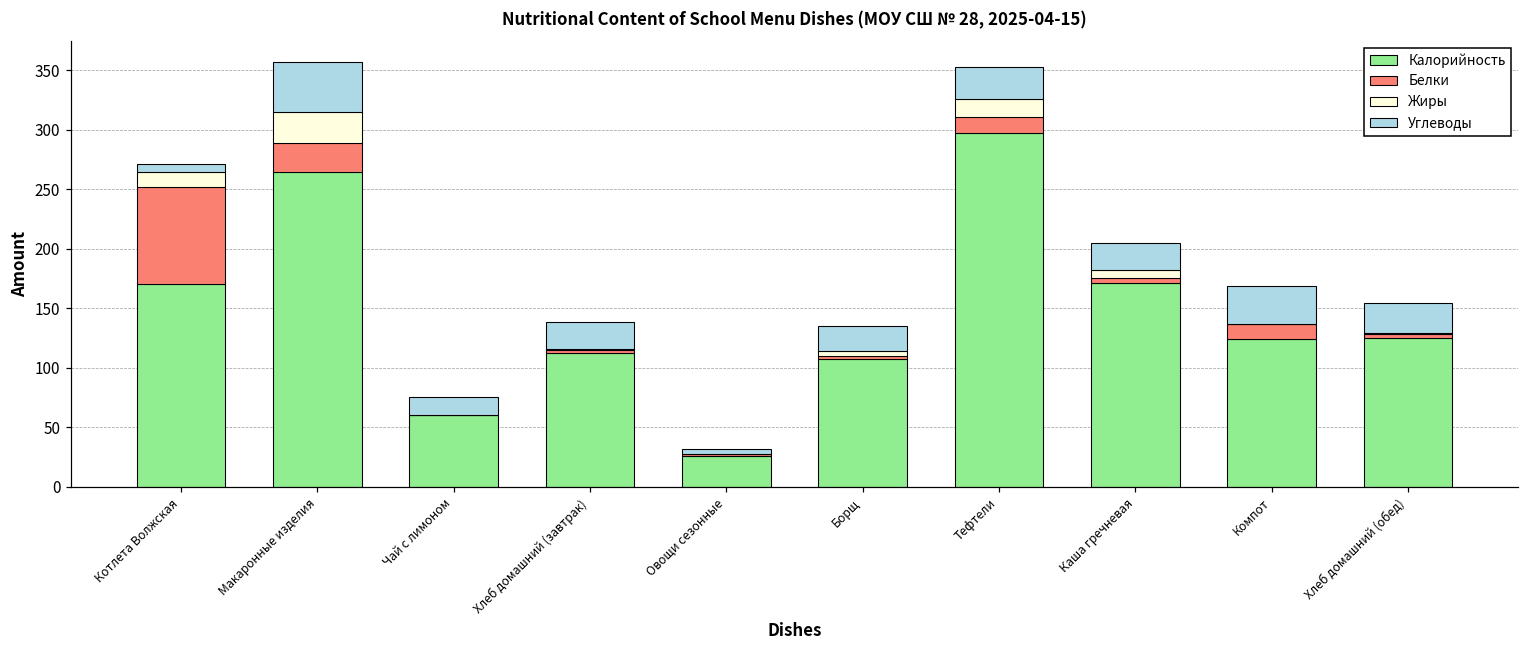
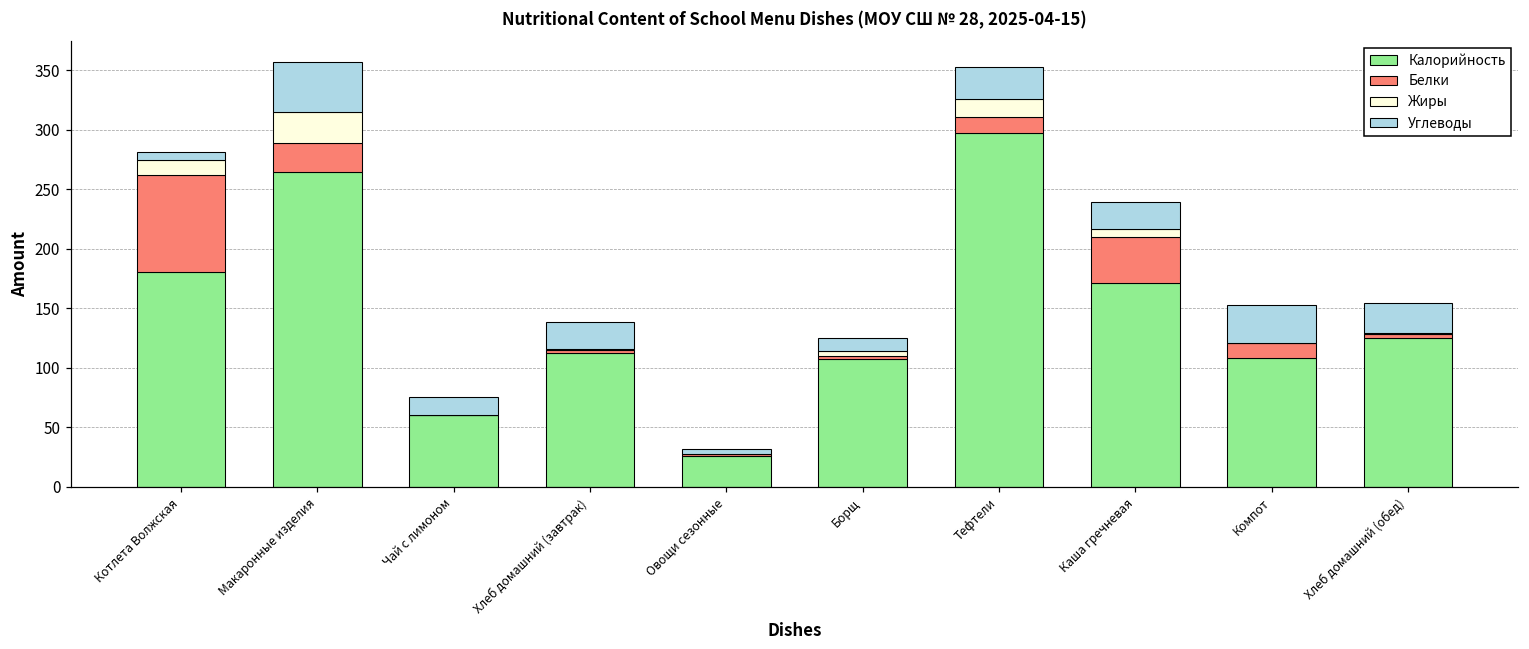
Калорийность, Котлета Волжская: 170 -> 180
Углеводы, Борщ: 21 -> 10
Белки, Каша гречневая: 5 -> 39
Калорийность, Компот: 124 -> 108
